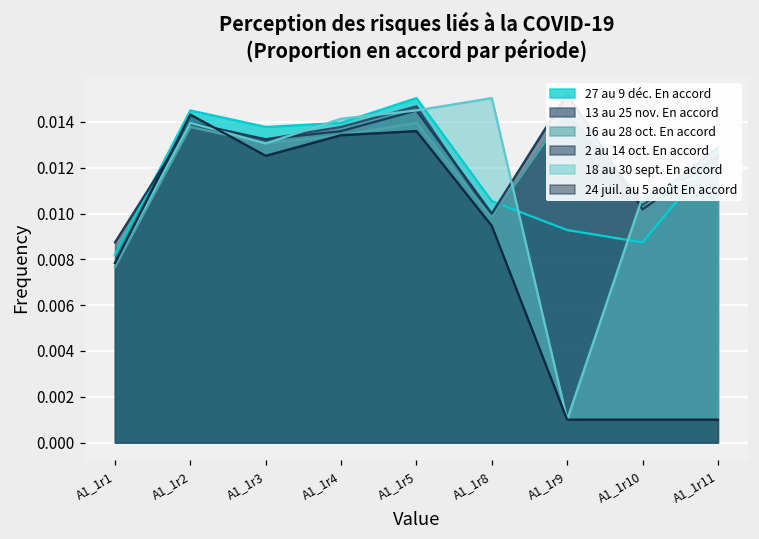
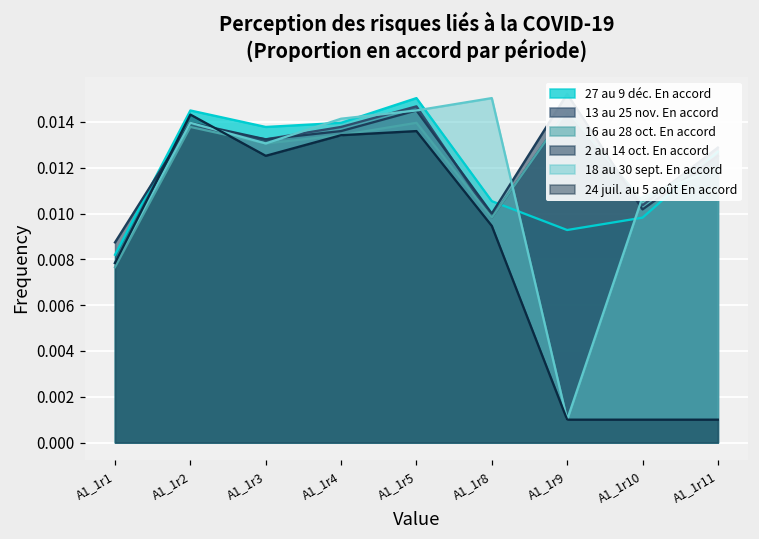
27 au 9 déc. En accord, A1_1r10: 0.0087 -> 0.0098
